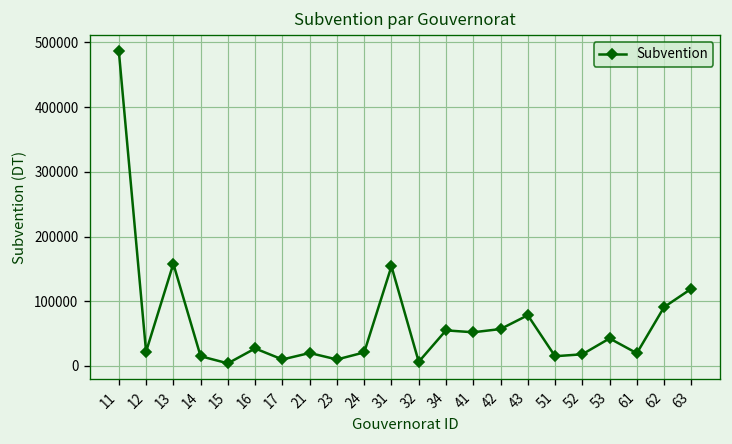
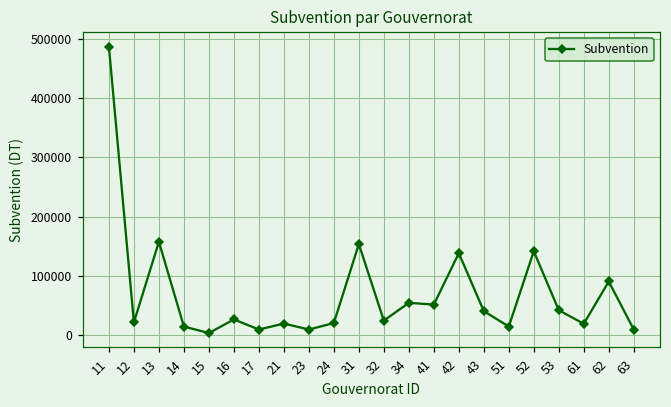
32: 10000 -> 30000
42: 60000 -> 140000
43: 80000 -> 40000
52: 20000 -> 140000
63: 120000 -> 10000
